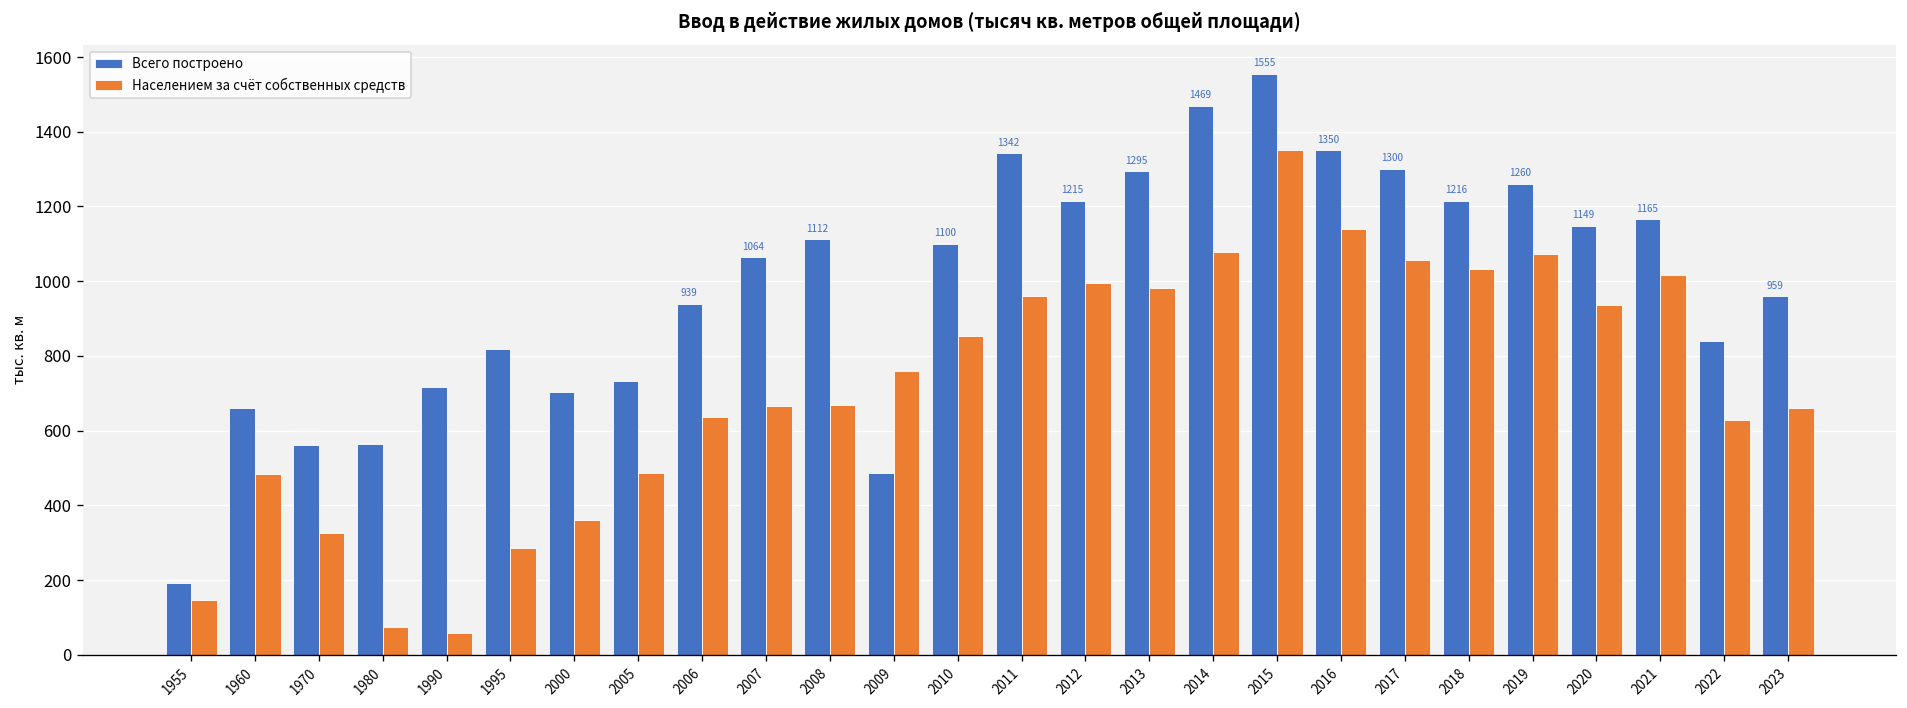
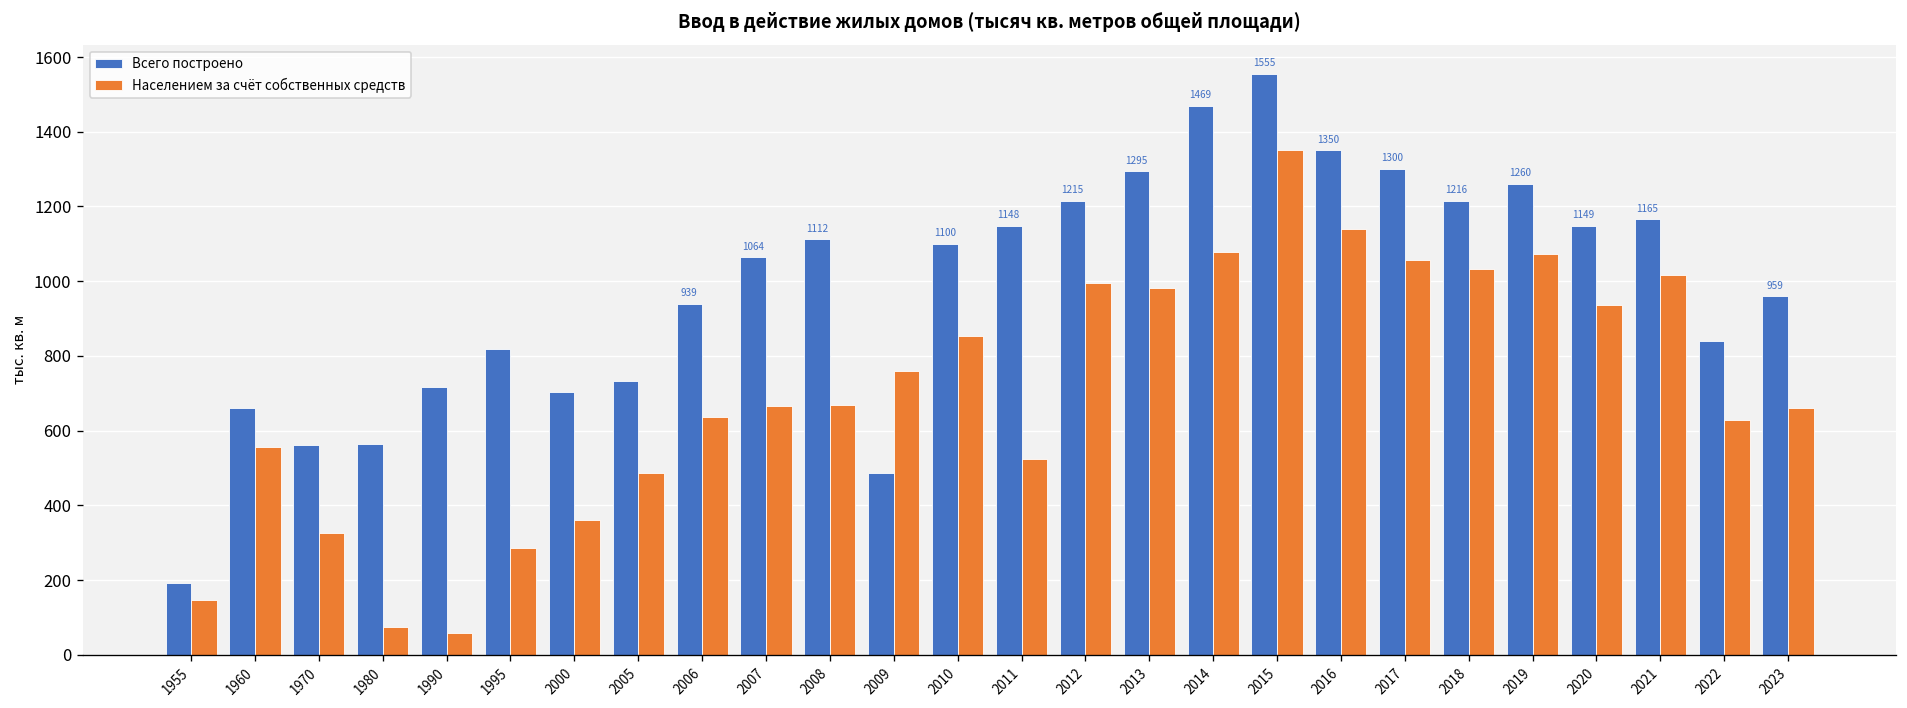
Населением за счёт собственных средств, 1960: 480 -> 560
Всего построено, 2011: 1342 -> 1148
Населением за счёт собственных средств, 2011: 960 -> 520
